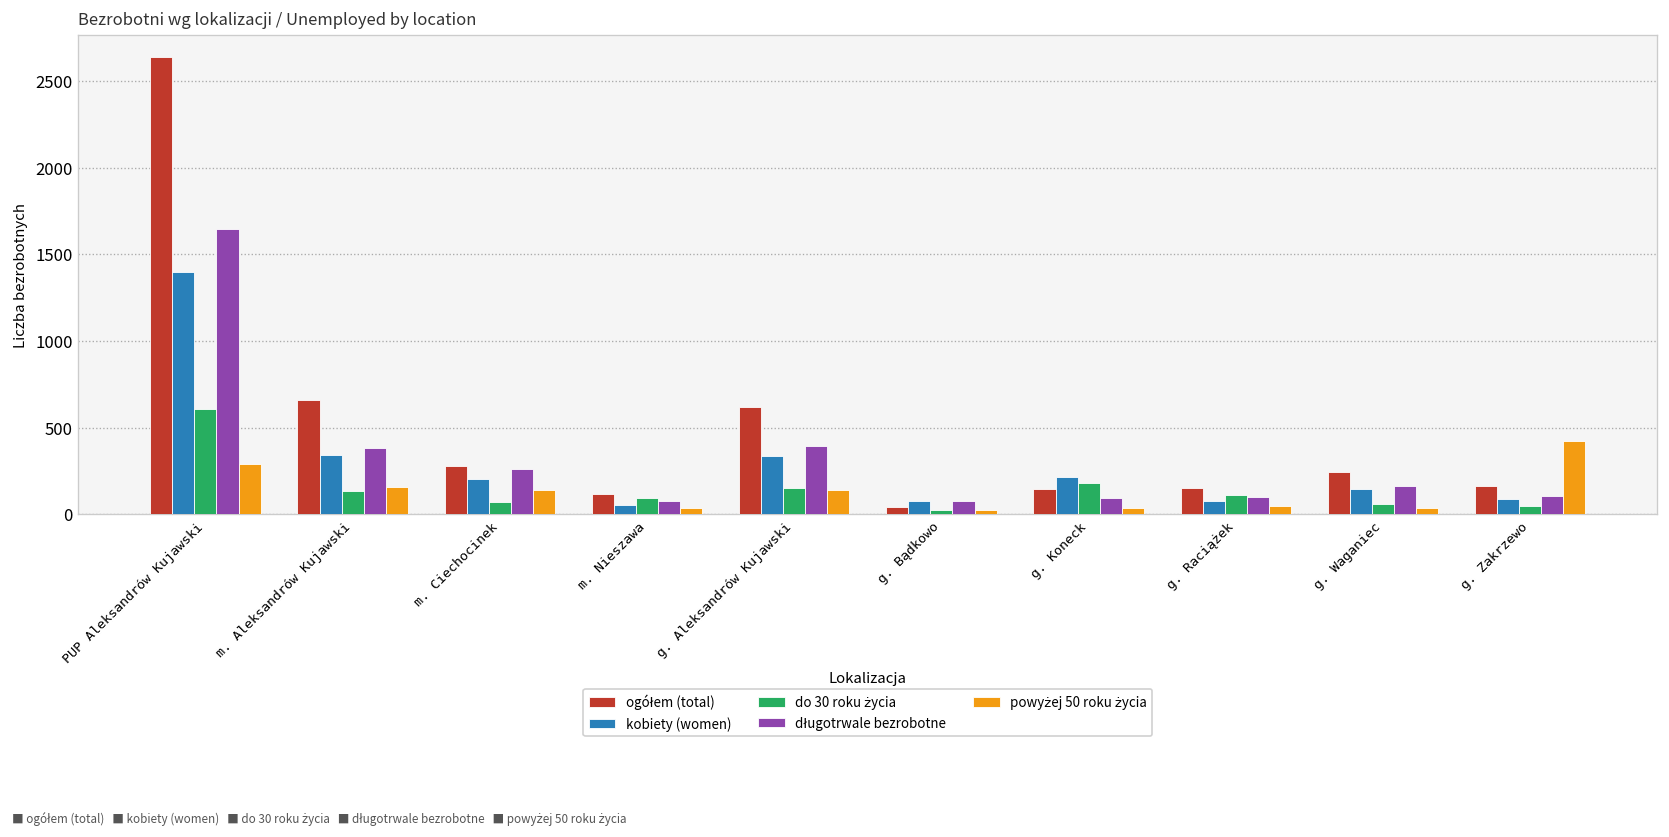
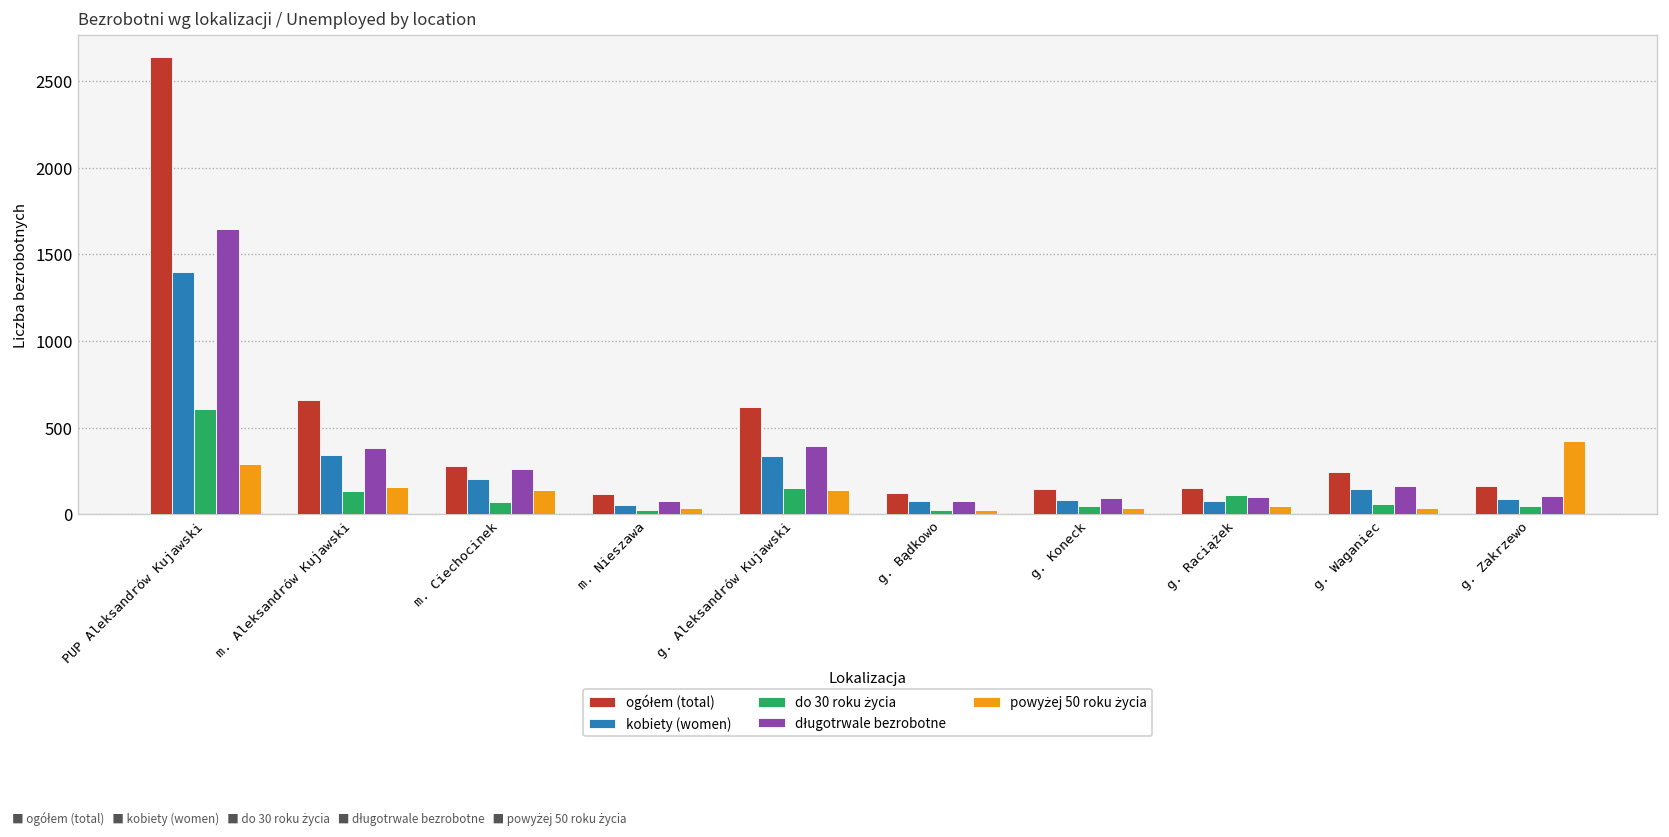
do 30 roku życia, m. Nieszawa: 100 -> 30
ogółem (total), g. Bądkowo: 40 -> 120
kobiety (women), g. Koneck: 210 -> 80
do 30 roku życia, g. Koneck: 180 -> 50
